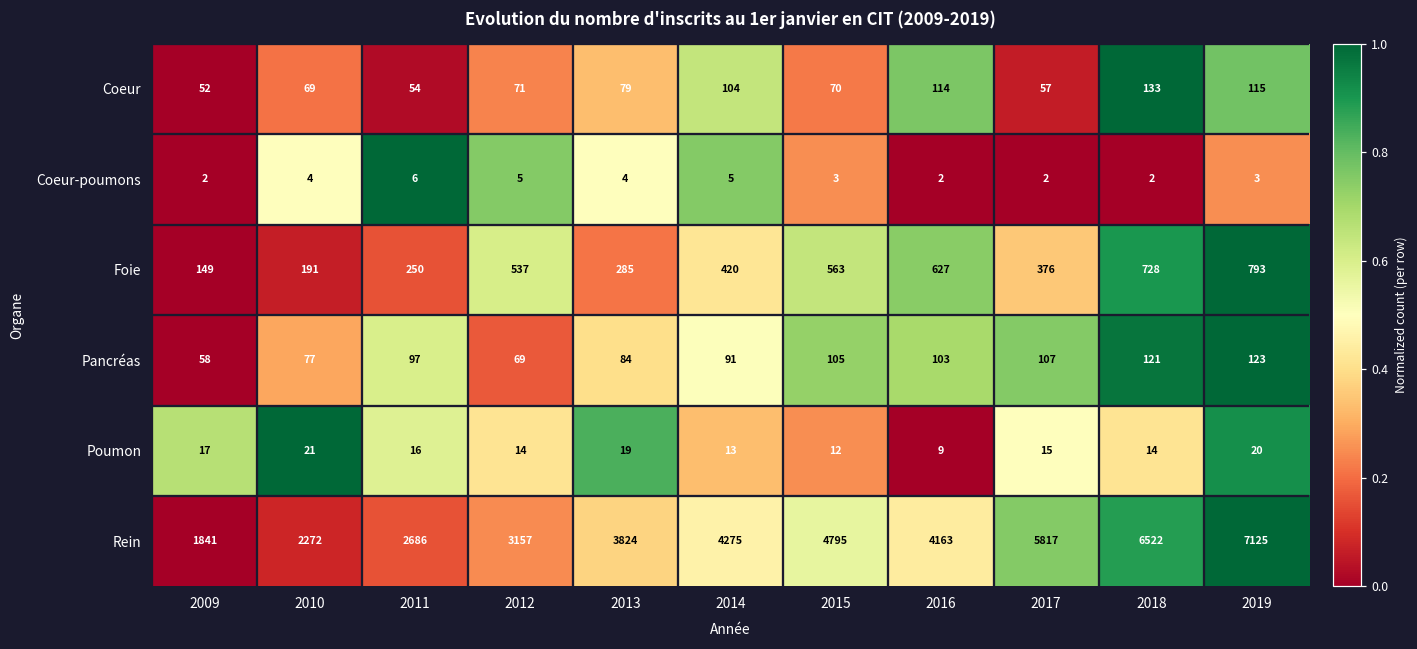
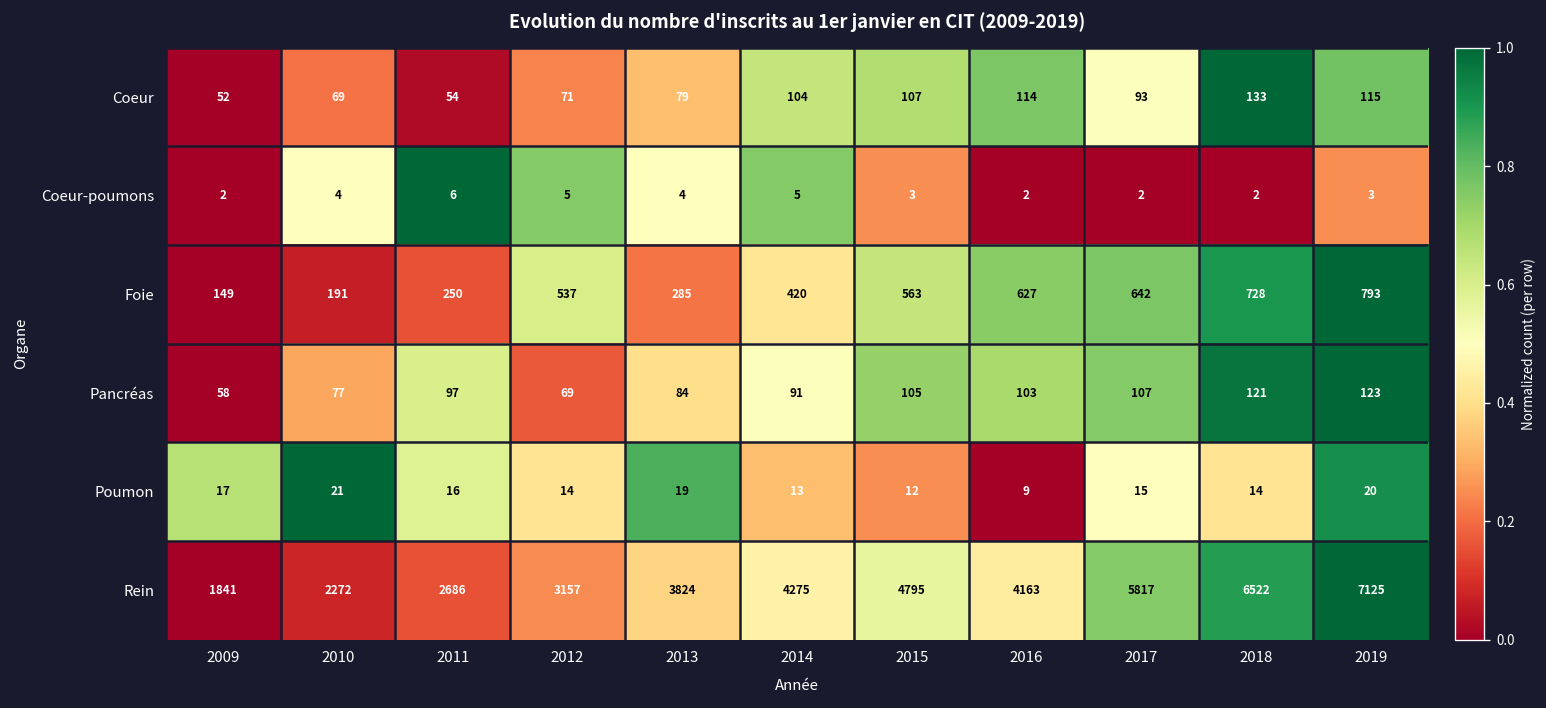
Coeur, 2015: 70 -> 107
Coeur, 2017: 57 -> 93
Foie, 2017: 376 -> 642
